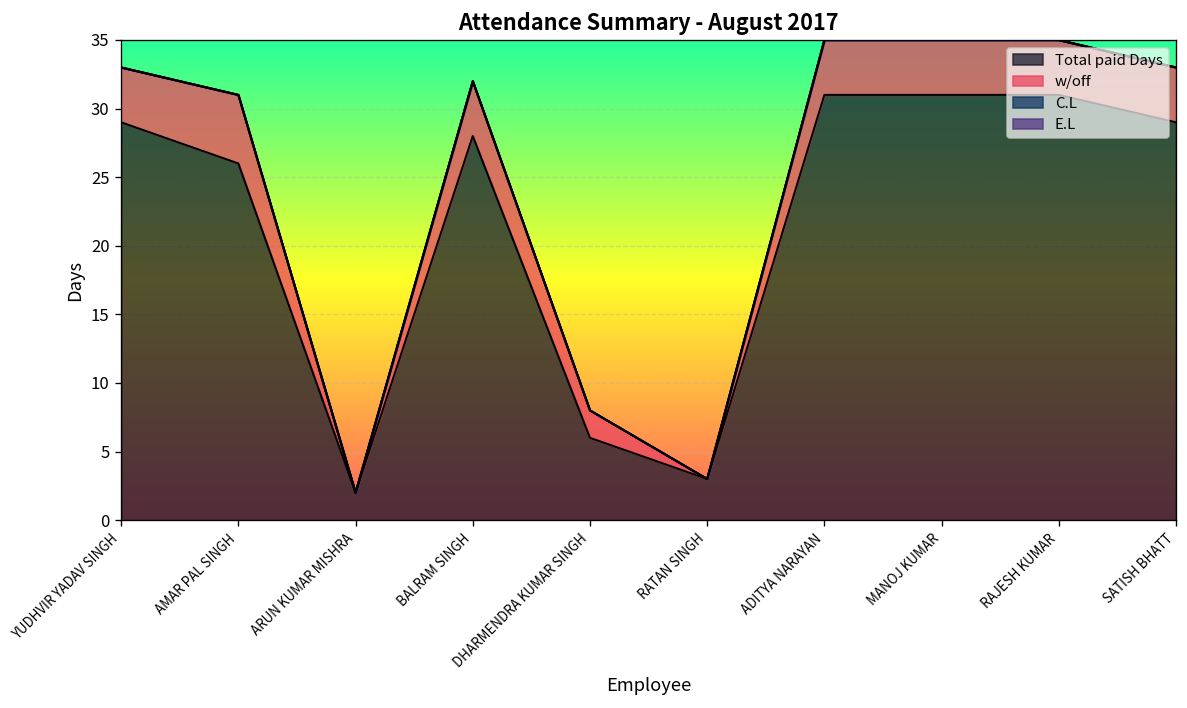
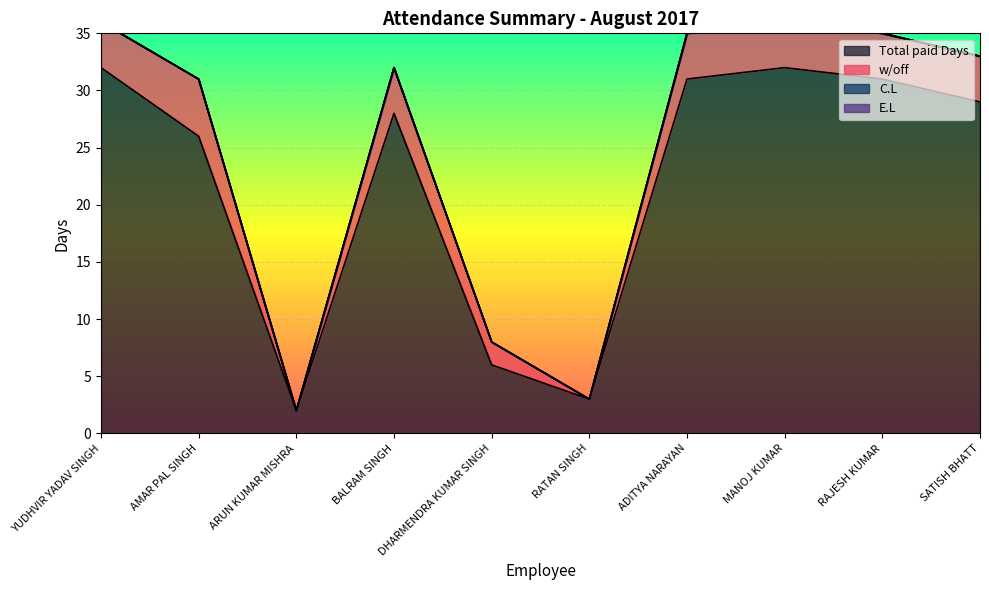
Total paid Days, YUDHVIR YADAV SINGH: 29 -> 32
Total paid Days, MANOJ KUMAR: 31 -> 32
